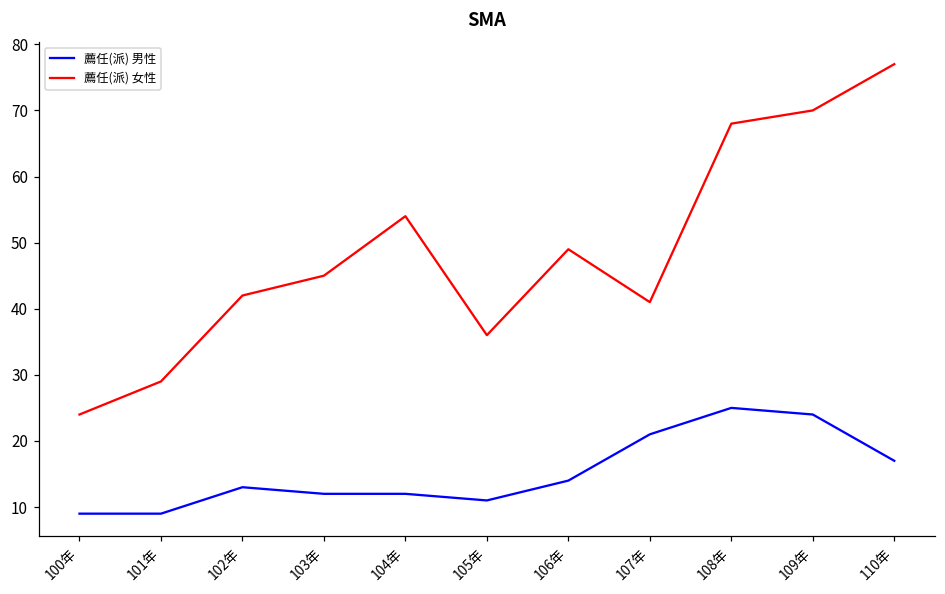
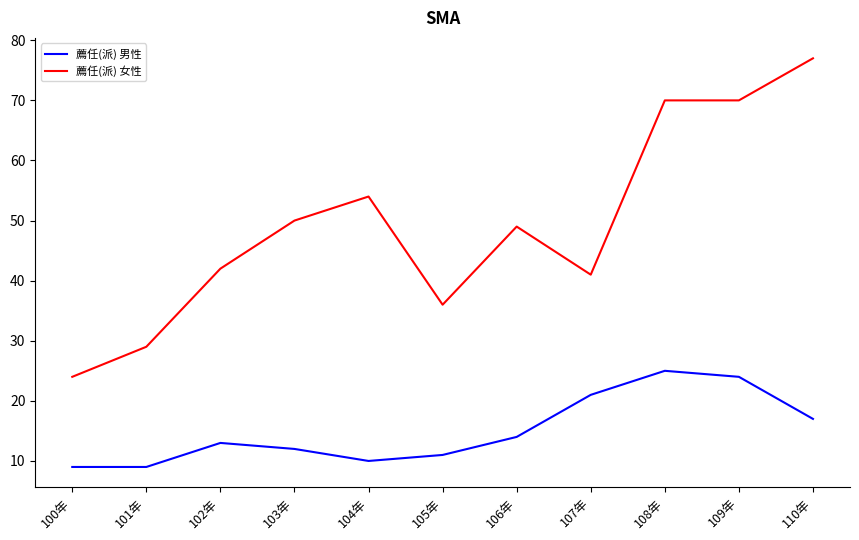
薦任(派) 女性, 103年: 45 -> 50
薦任(派) 男性, 104年: 12 -> 10
薦任(派) 女性, 108年: 68 -> 70
